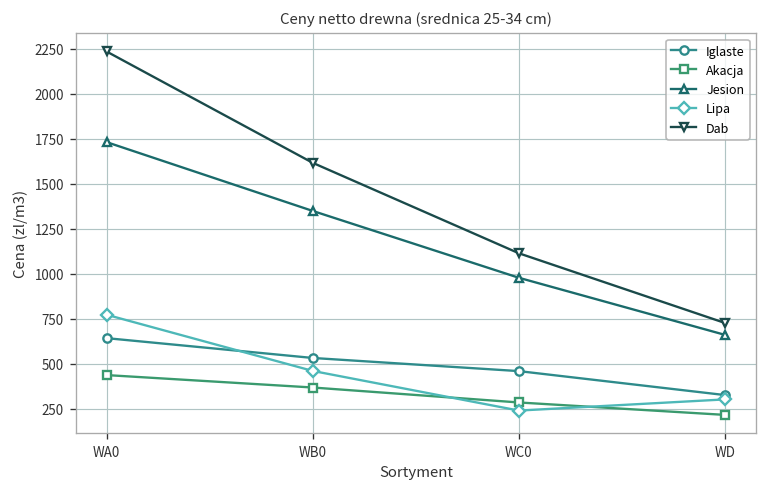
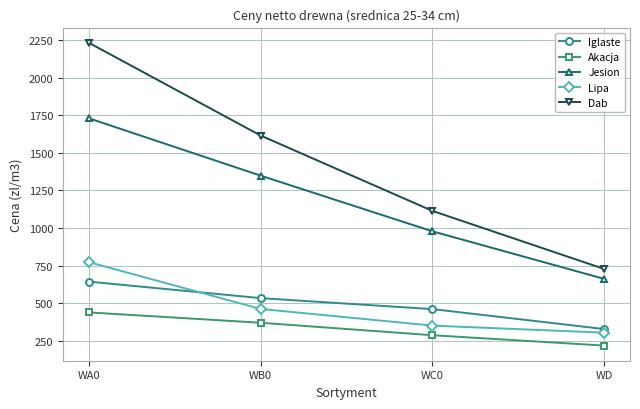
Lipa, WC0: 240 -> 350
